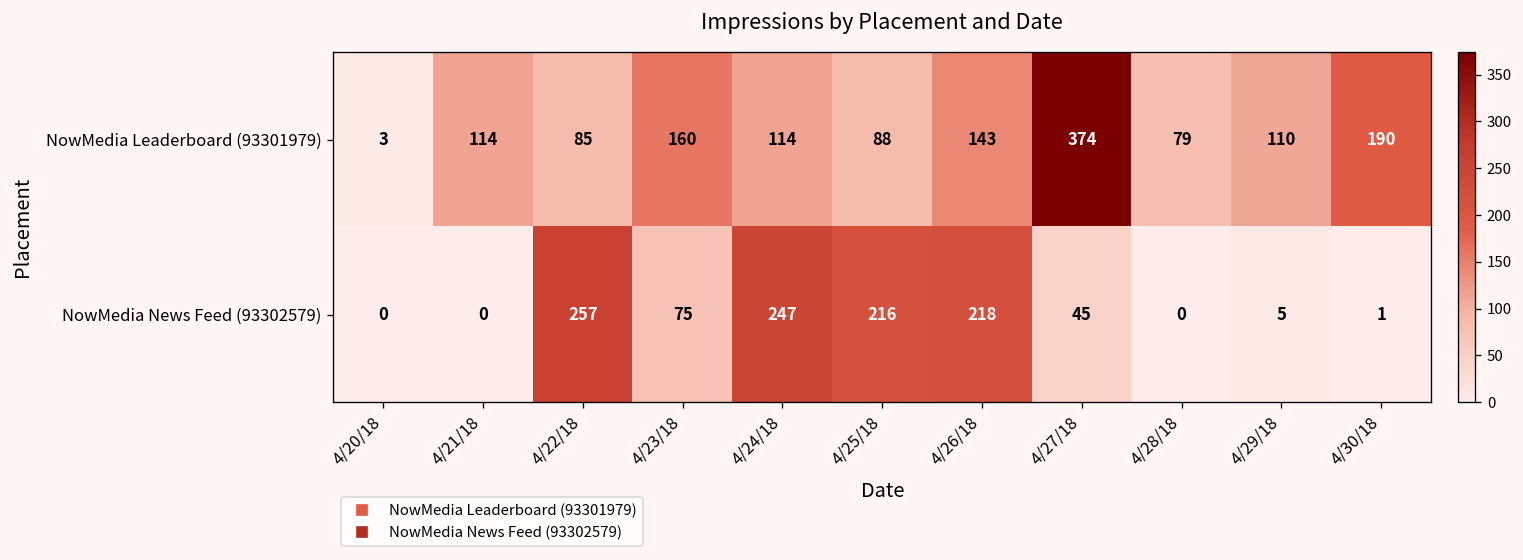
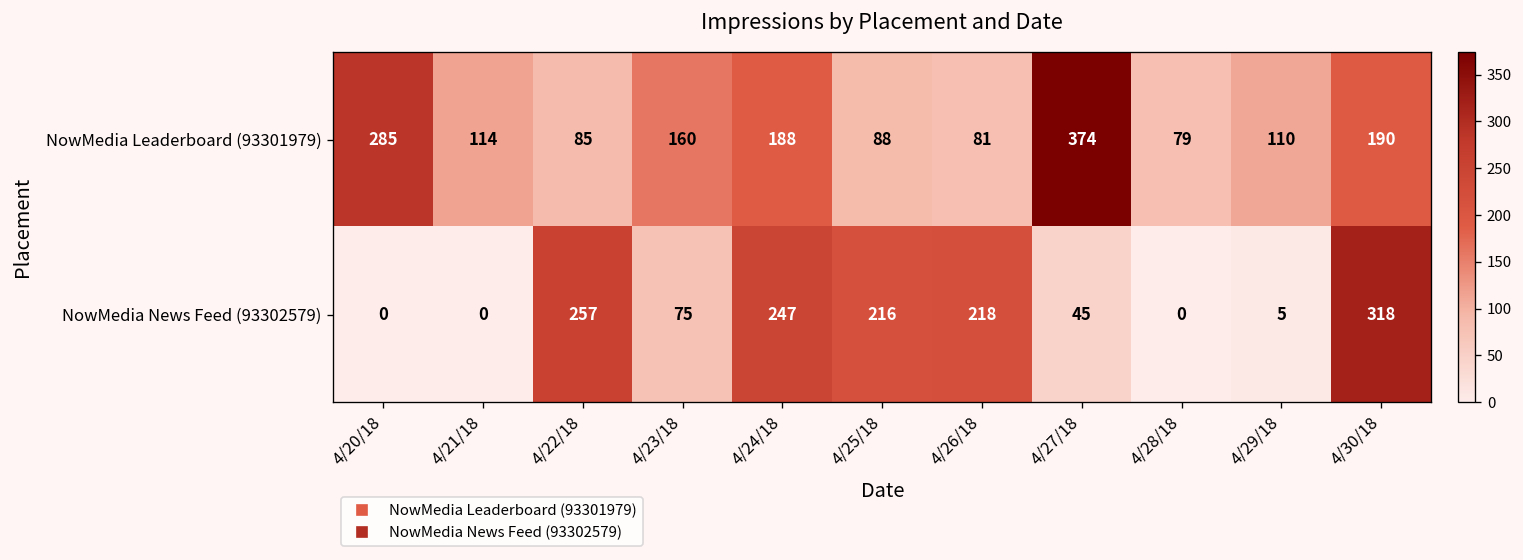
NowMedia Leaderboard (93301979), 4/20/18: 3 -> 285
NowMedia Leaderboard (93301979), 4/24/18: 114 -> 188
NowMedia Leaderboard (93301979), 4/26/18: 143 -> 81
NowMedia News Feed (93302579), 4/30/18: 1 -> 318
